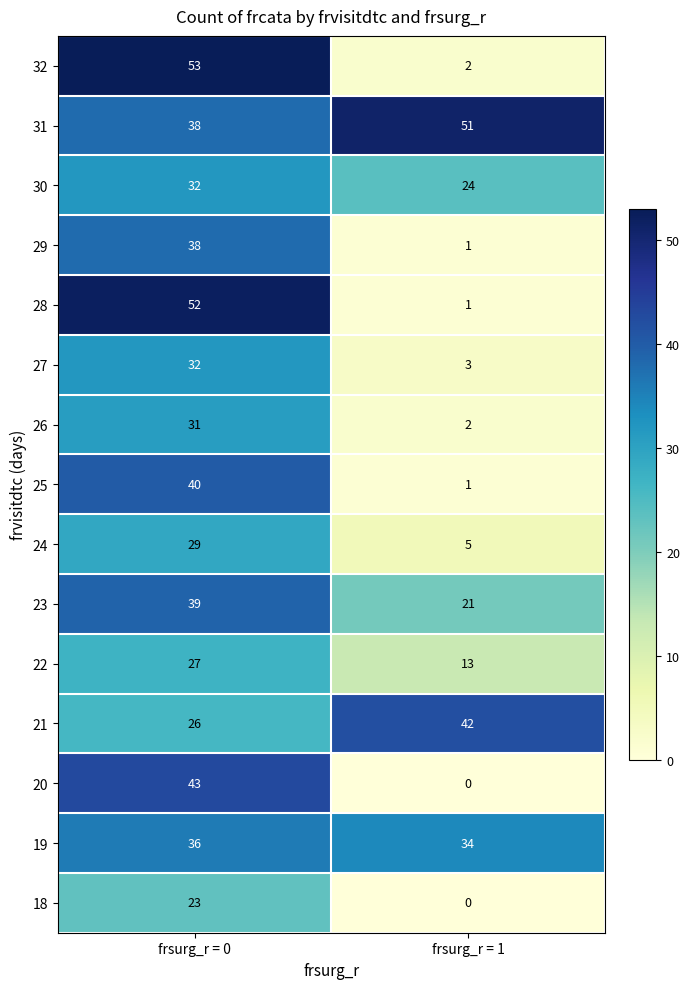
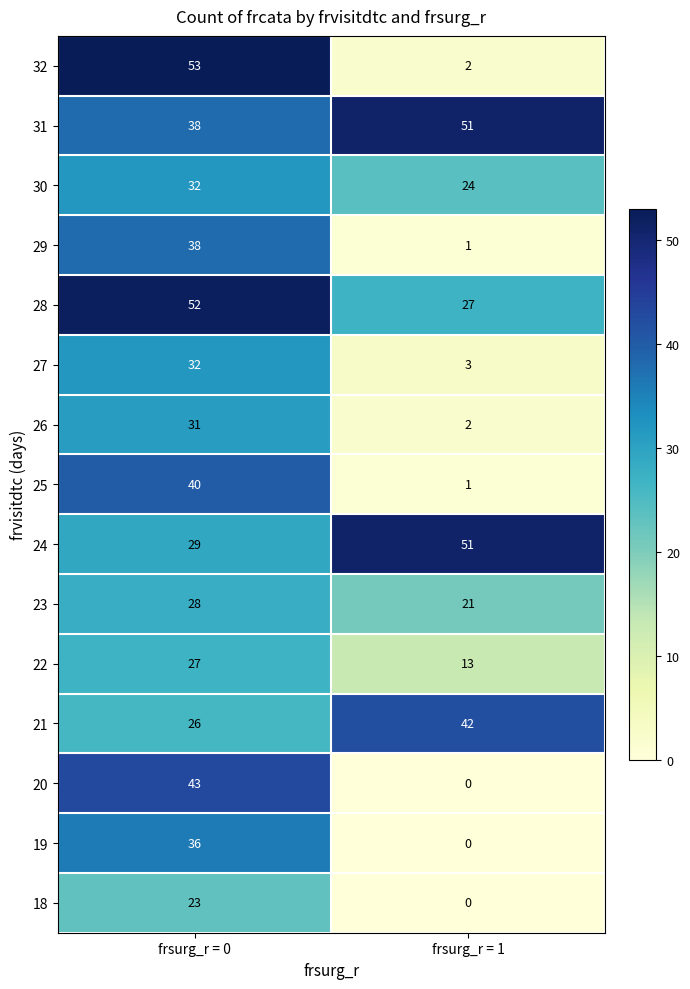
28, frsurg_r = 1: 1 -> 27
24, frsurg_r = 1: 5 -> 51
23, frsurg_r = 0: 39 -> 28
19, frsurg_r = 1: 34 -> 0
